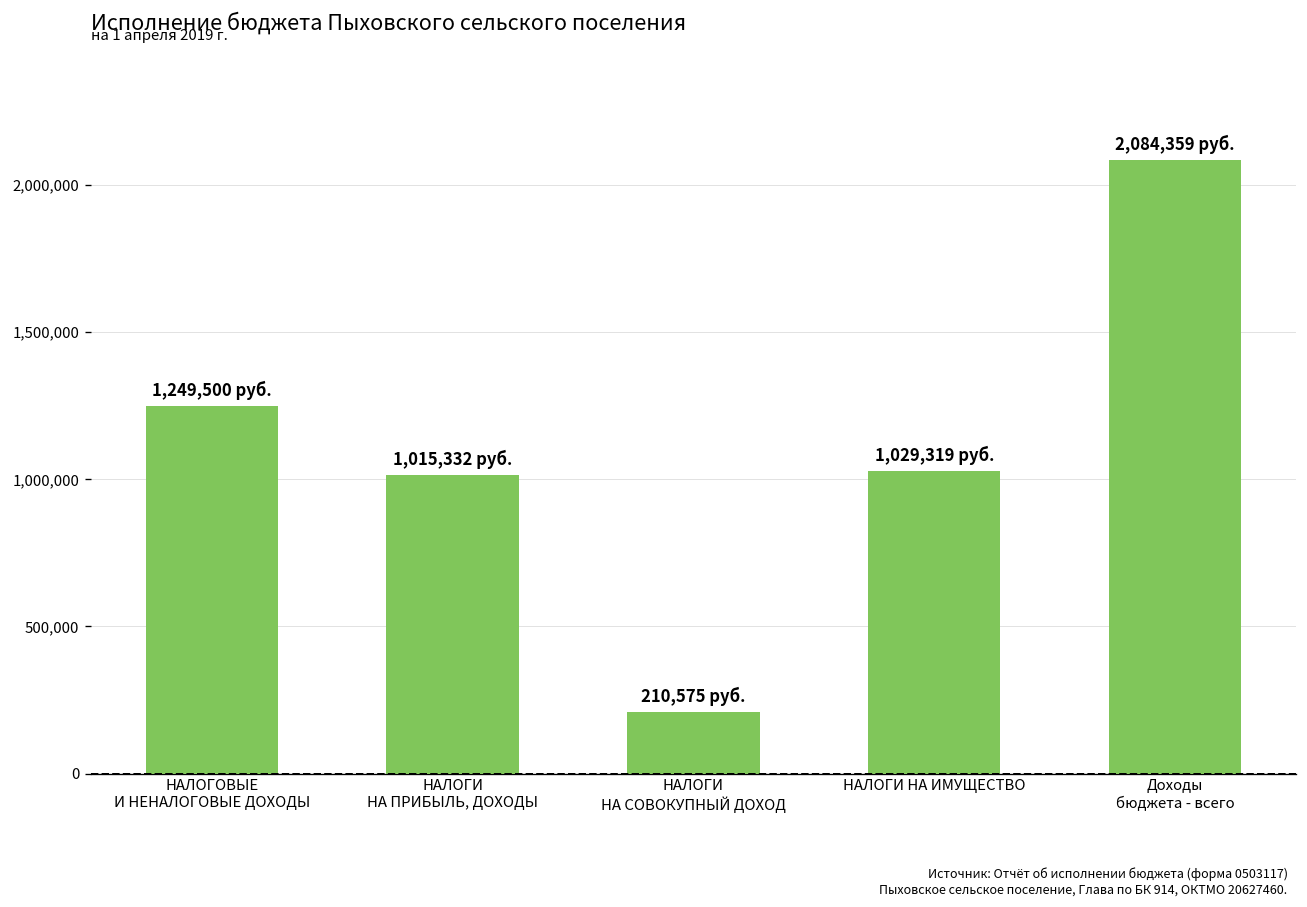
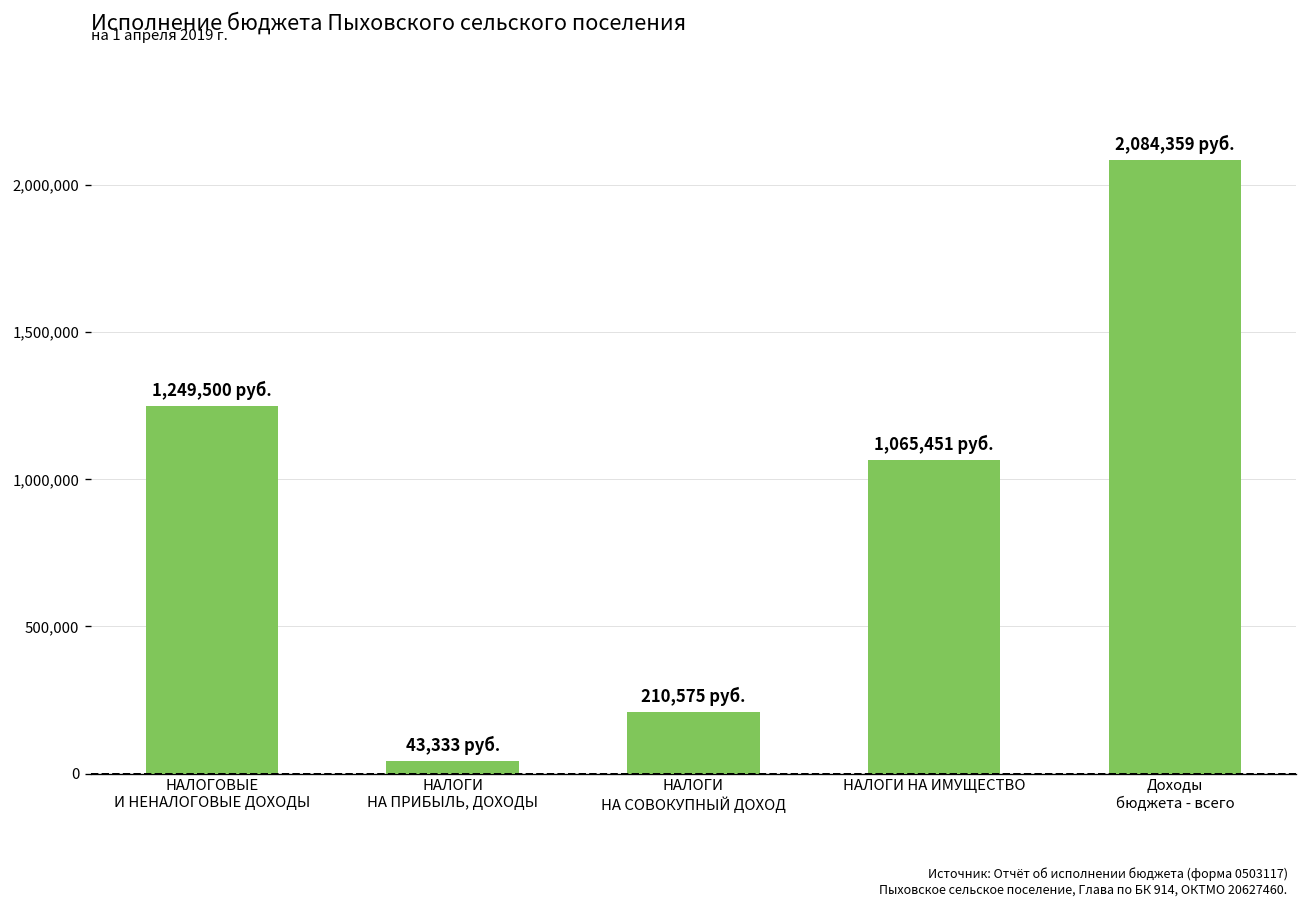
НАЛОГИ НА ПРИБЫЛЬ, ДОХОДЫ: 1,015,332 -> 43,333
НАЛОГИ НА ИМУЩЕСТВО: 1,029,319 -> 1,065,451
